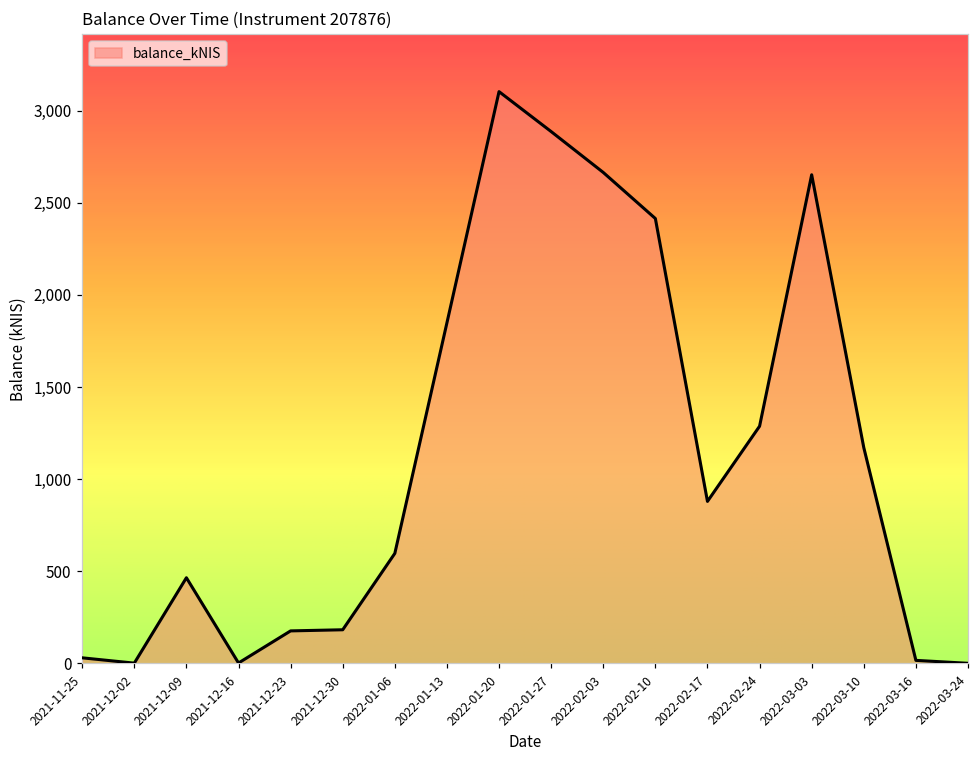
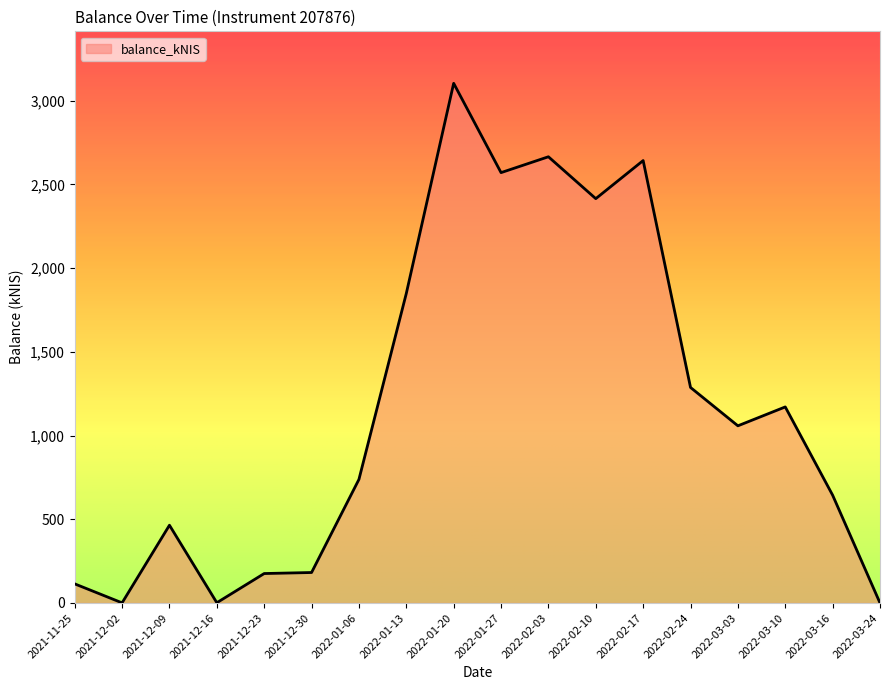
2021-11-25: 30 -> 110
2022-01-06: 600 -> 740
2022-01-27: 2,890 -> 2,570
2022-02-17: 880 -> 2,640
2022-03-03: 2,650 -> 1,060
2022-03-16: 20 -> 640
